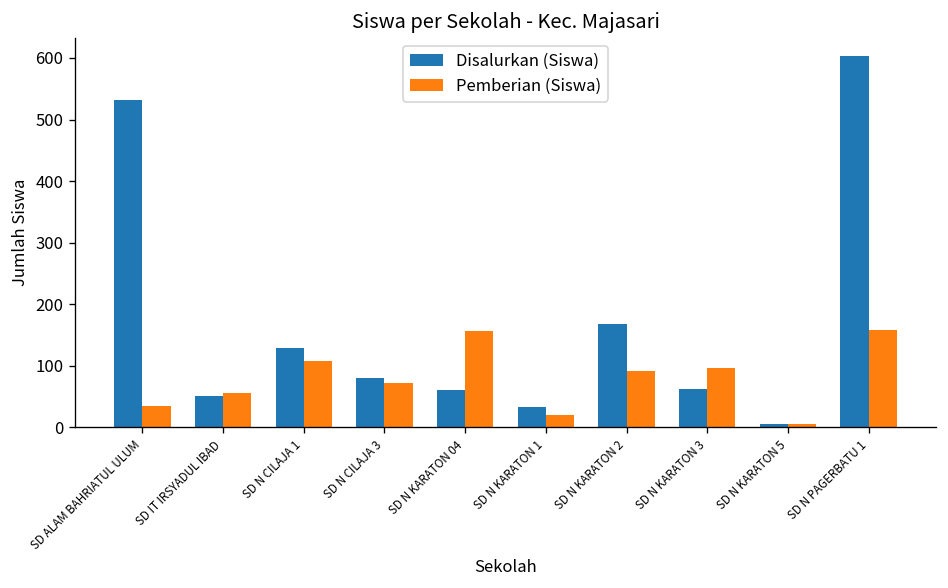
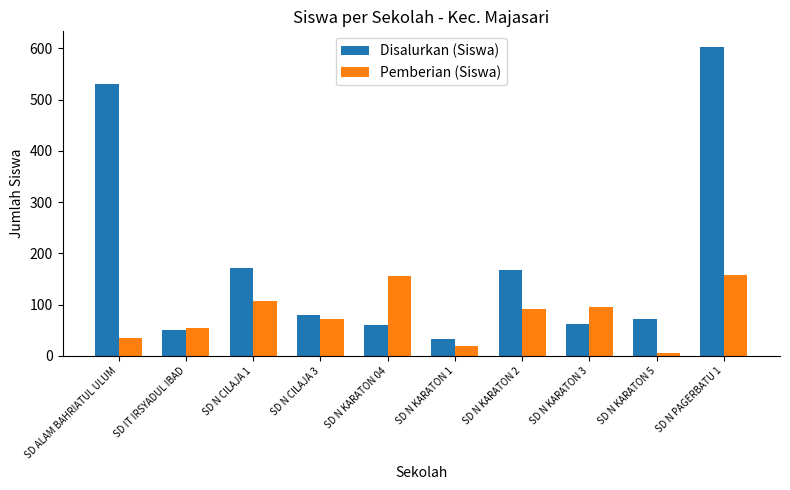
Disalurkan (Siswa), SD N CILAJA 1: 130 -> 170
Disalurkan (Siswa), SD N KARATON 5: 10 -> 70
